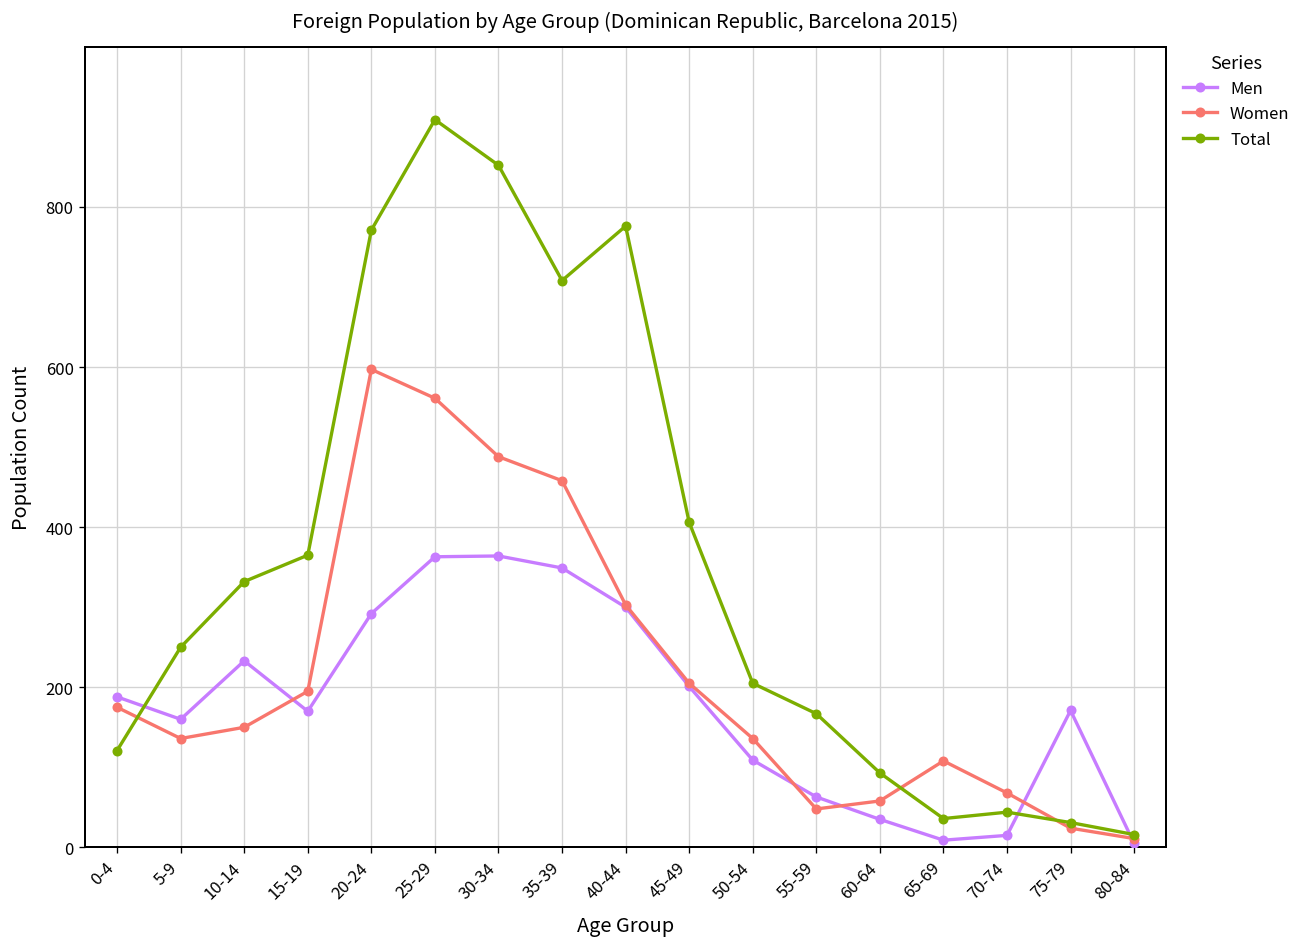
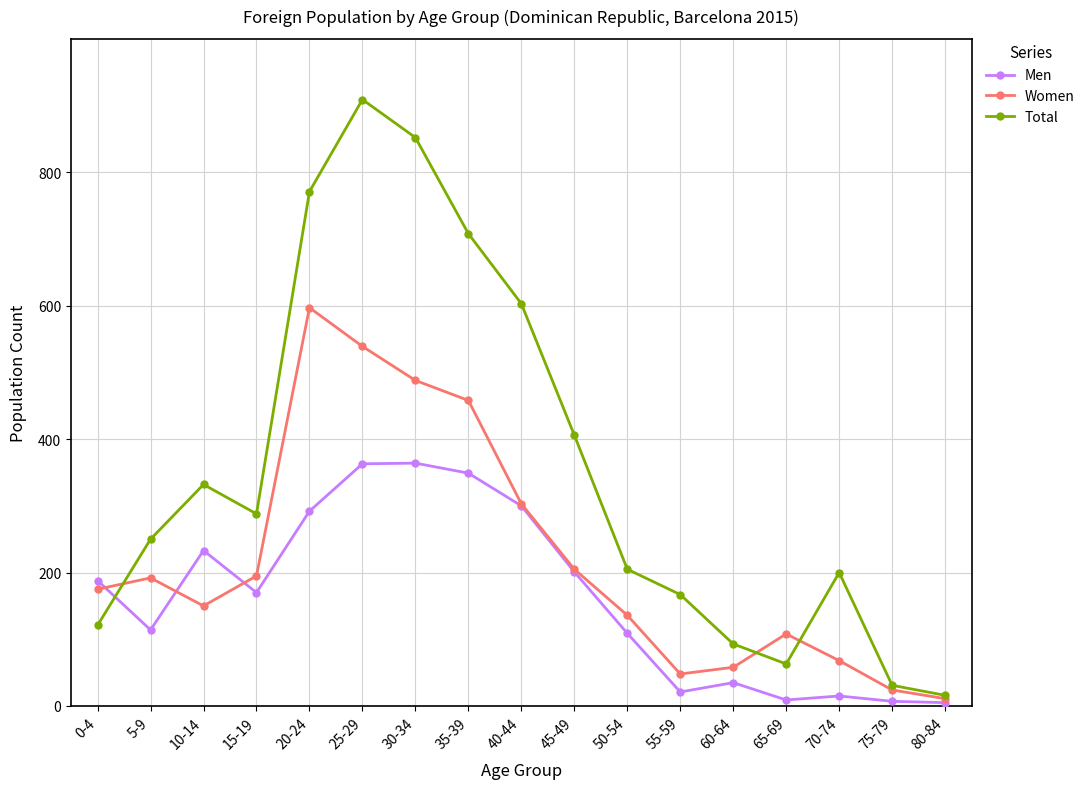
Men, 5-9: 160 -> 110
Women, 5-9: 140 -> 190
Total, 15-19: 370 -> 290
Women, 25-29: 560 -> 540
Total, 40-44: 780 -> 600
Men, 55-59: 60 -> 20
Total, 65-69: 40 -> 60
Total, 70-74: 40 -> 200
Men, 75-79: 170 -> 10
